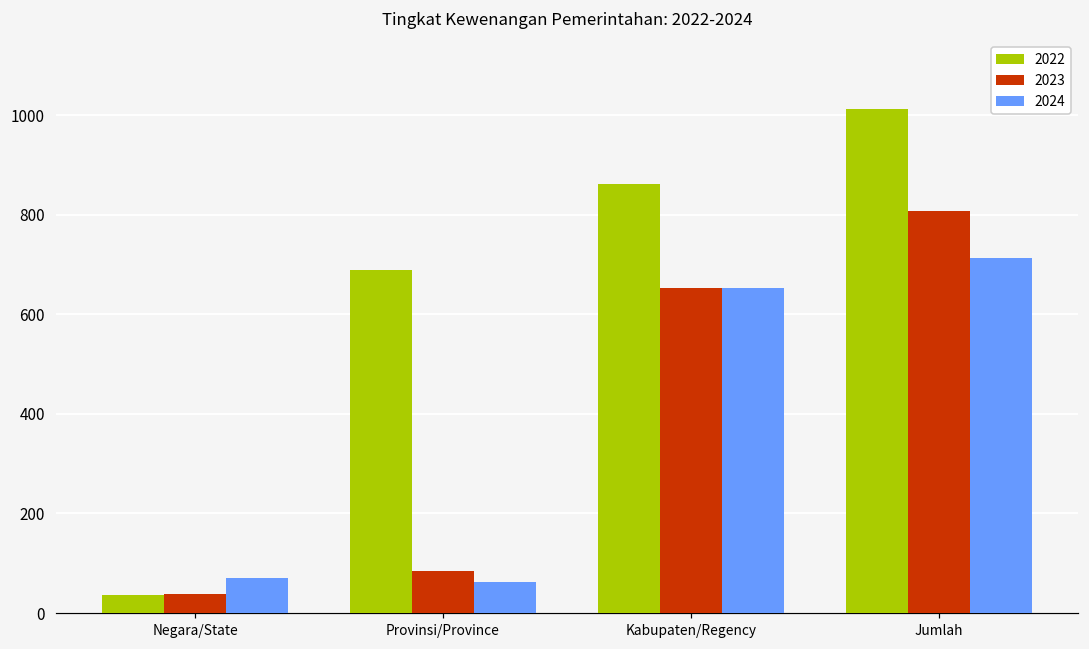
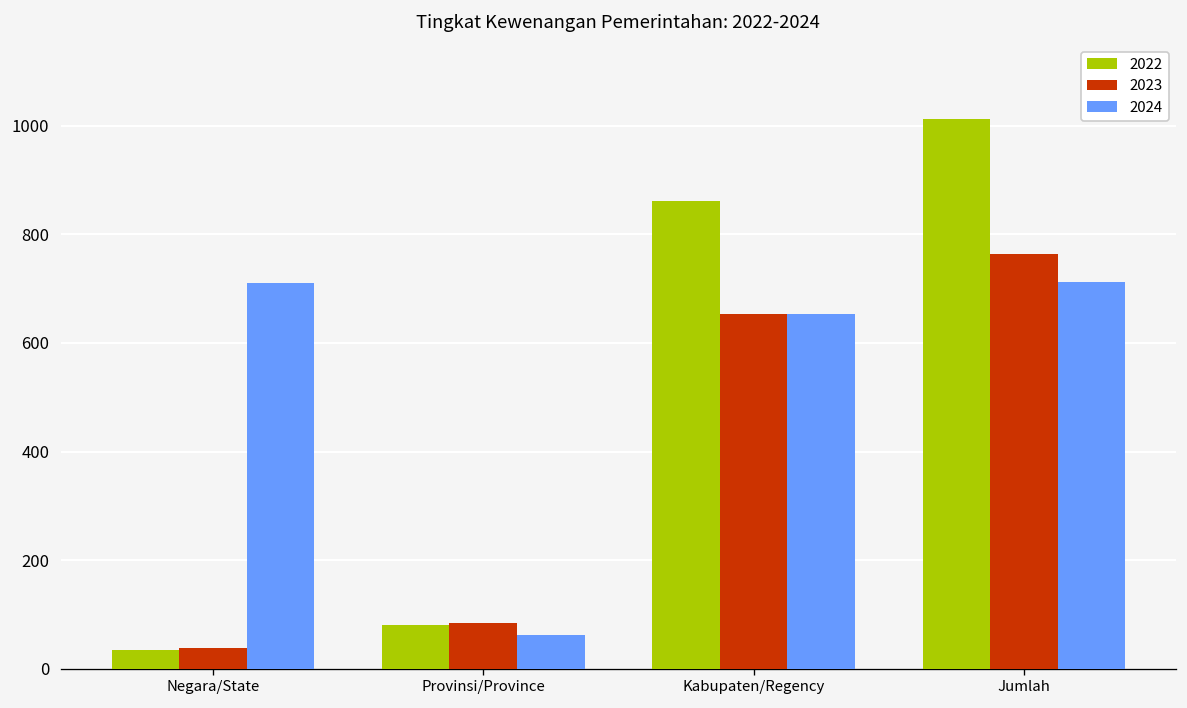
2024, Negara/State: 70 -> 710
2022, Provinsi/Province: 690 -> 80
2023, Jumlah: 810 -> 760
